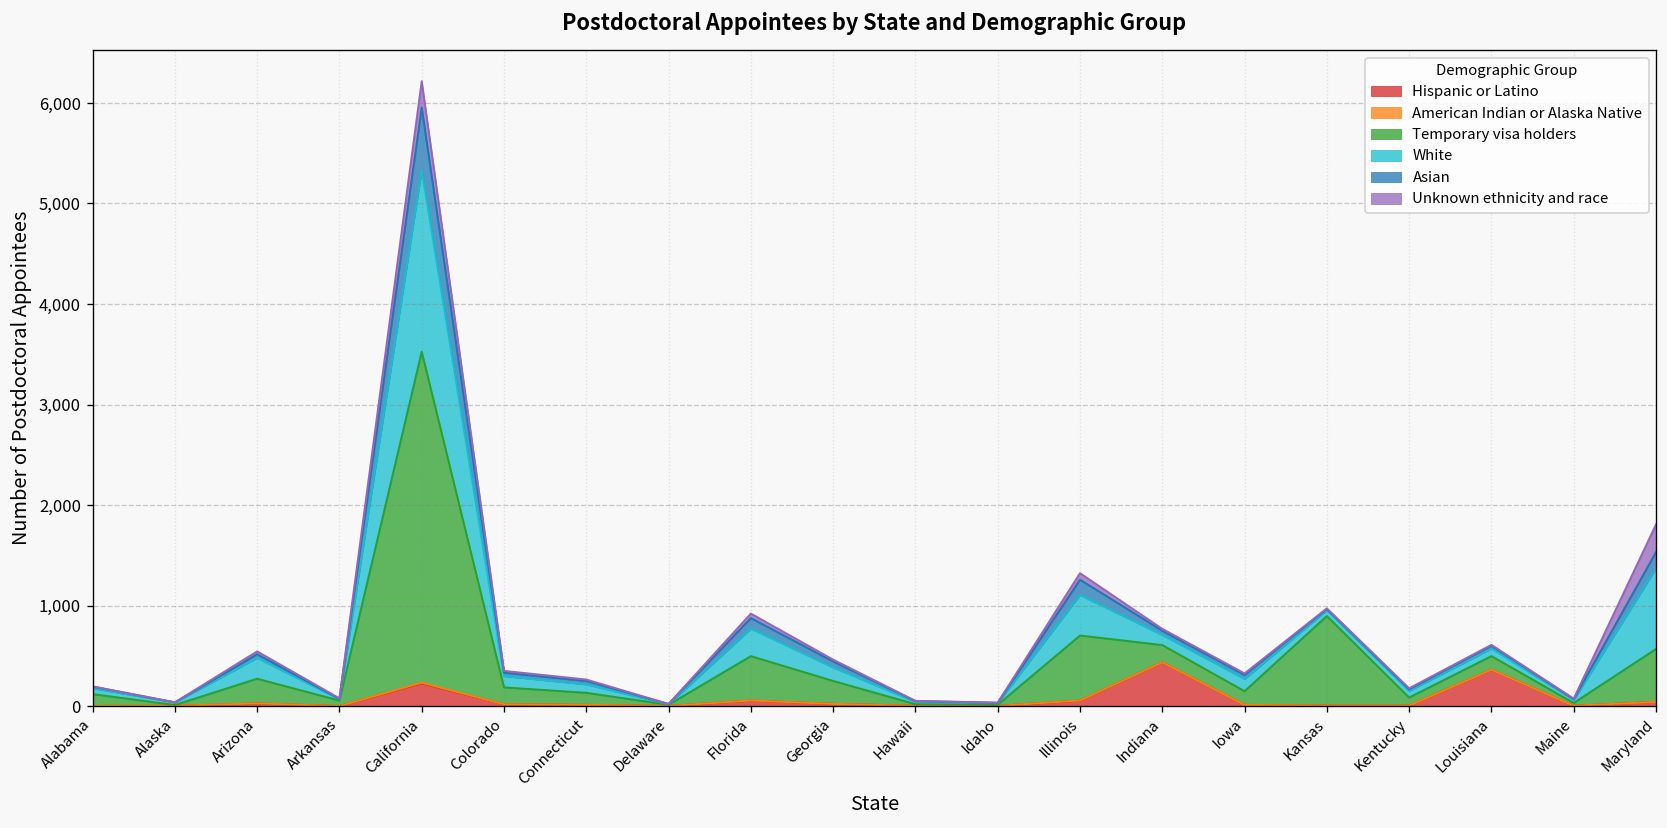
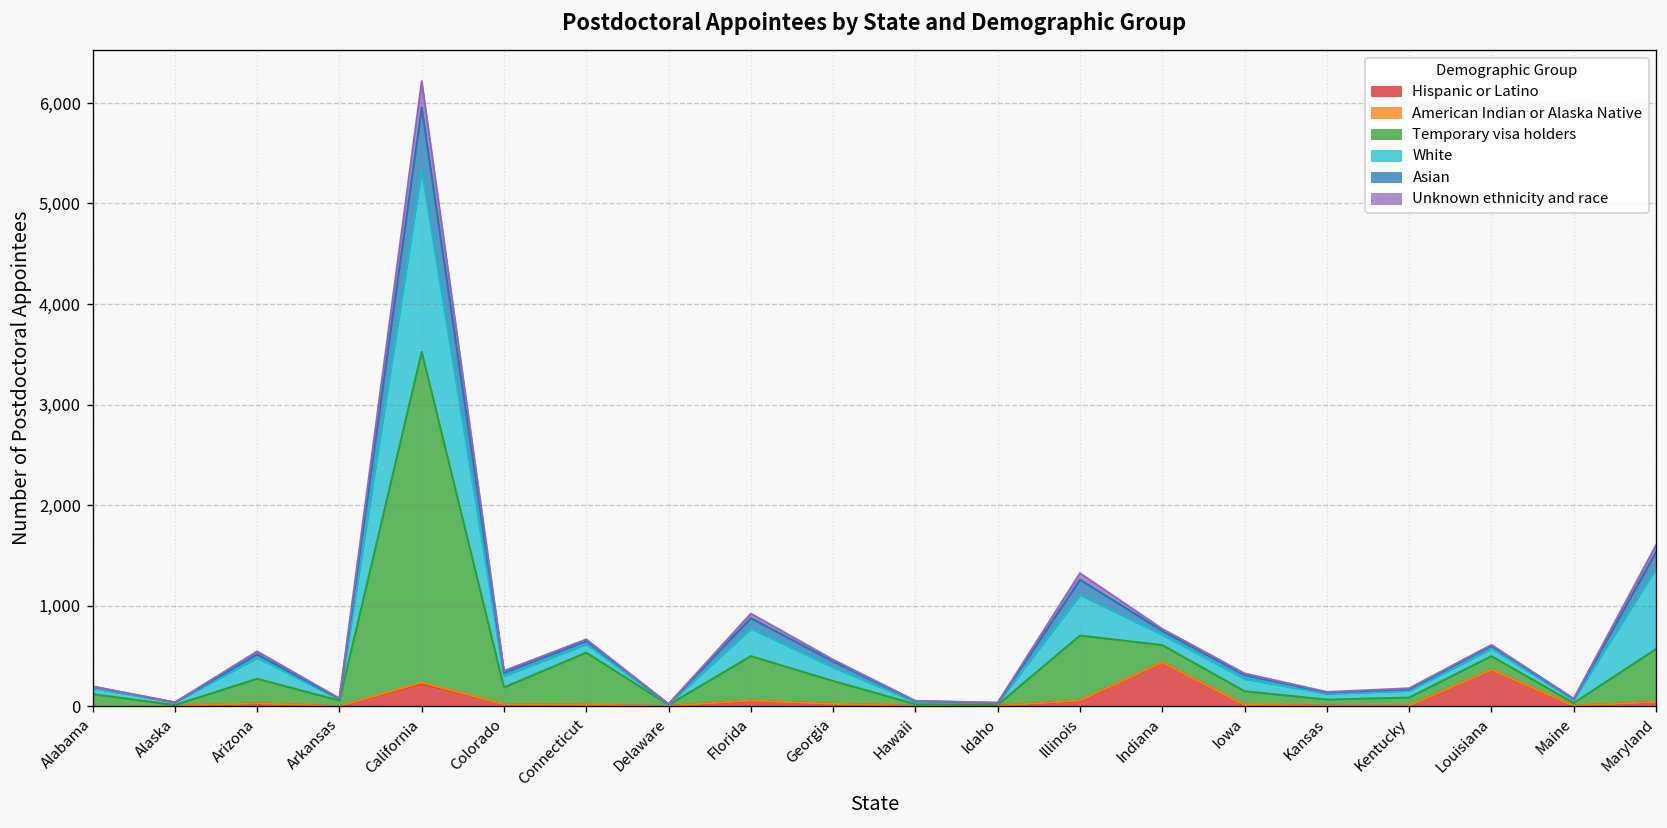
Temporary visa holders, Connecticut: 100 -> 500
Temporary visa holders, Kansas: 900 -> 100
Unknown ethnicity and race, Maryland: 300 -> 100
